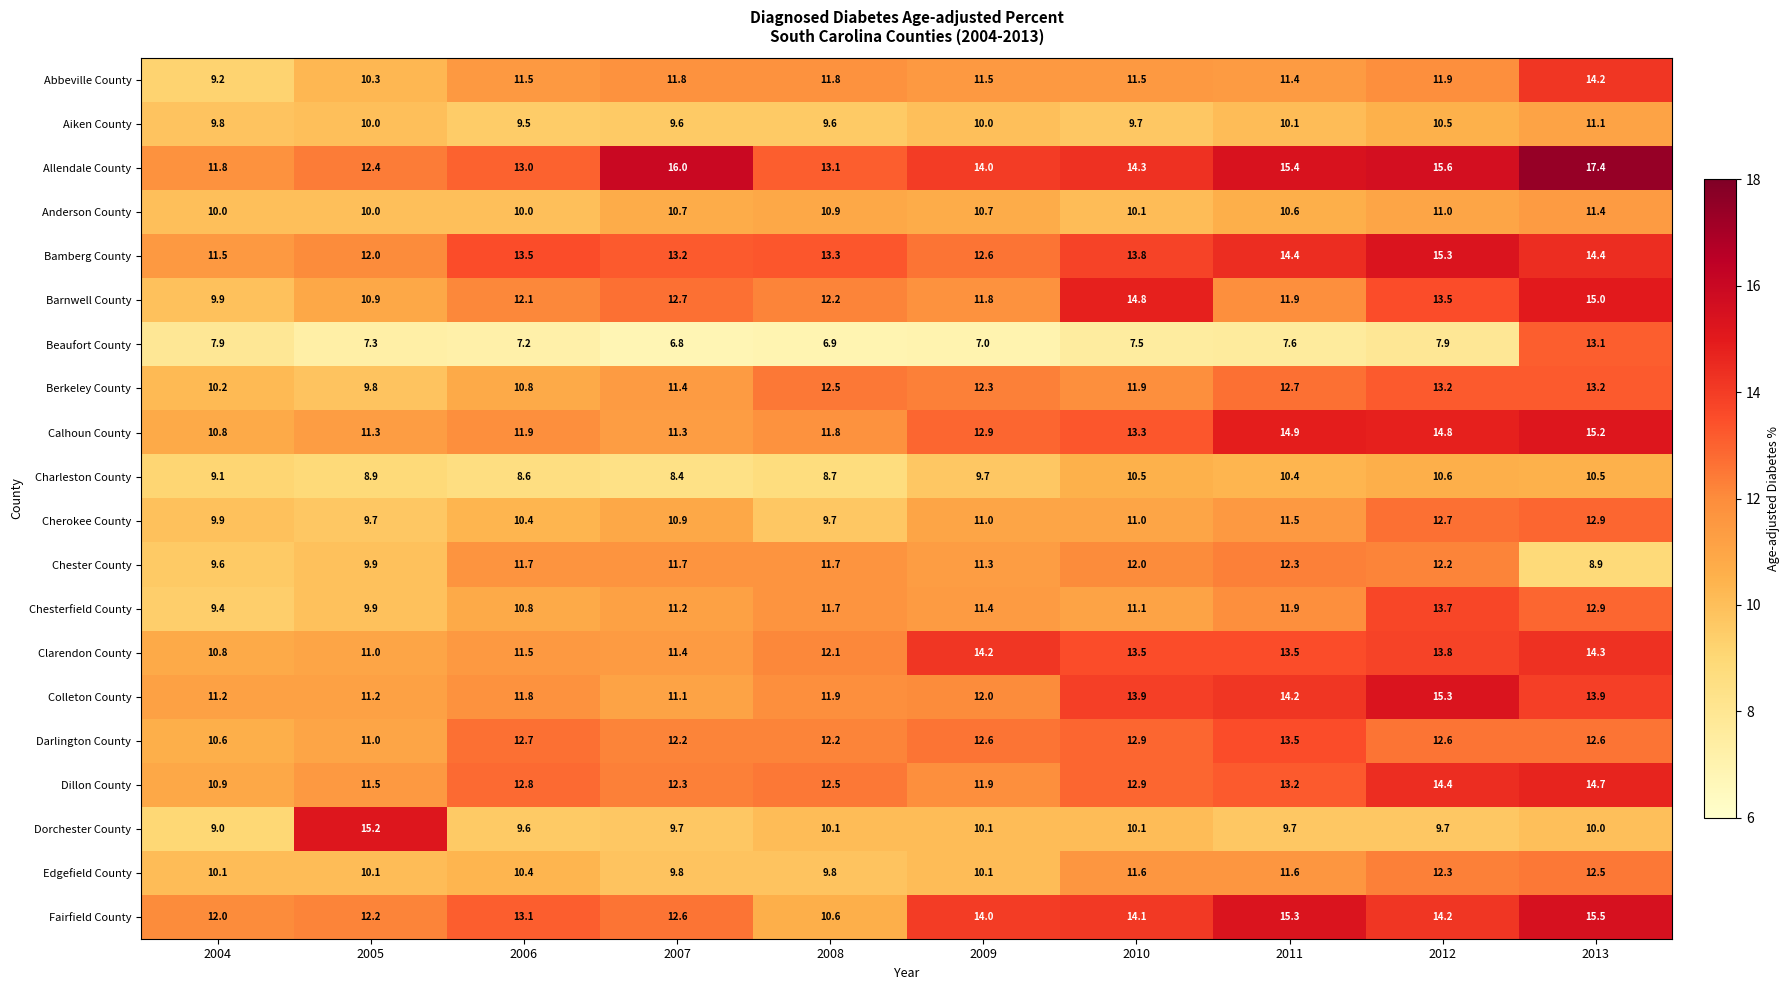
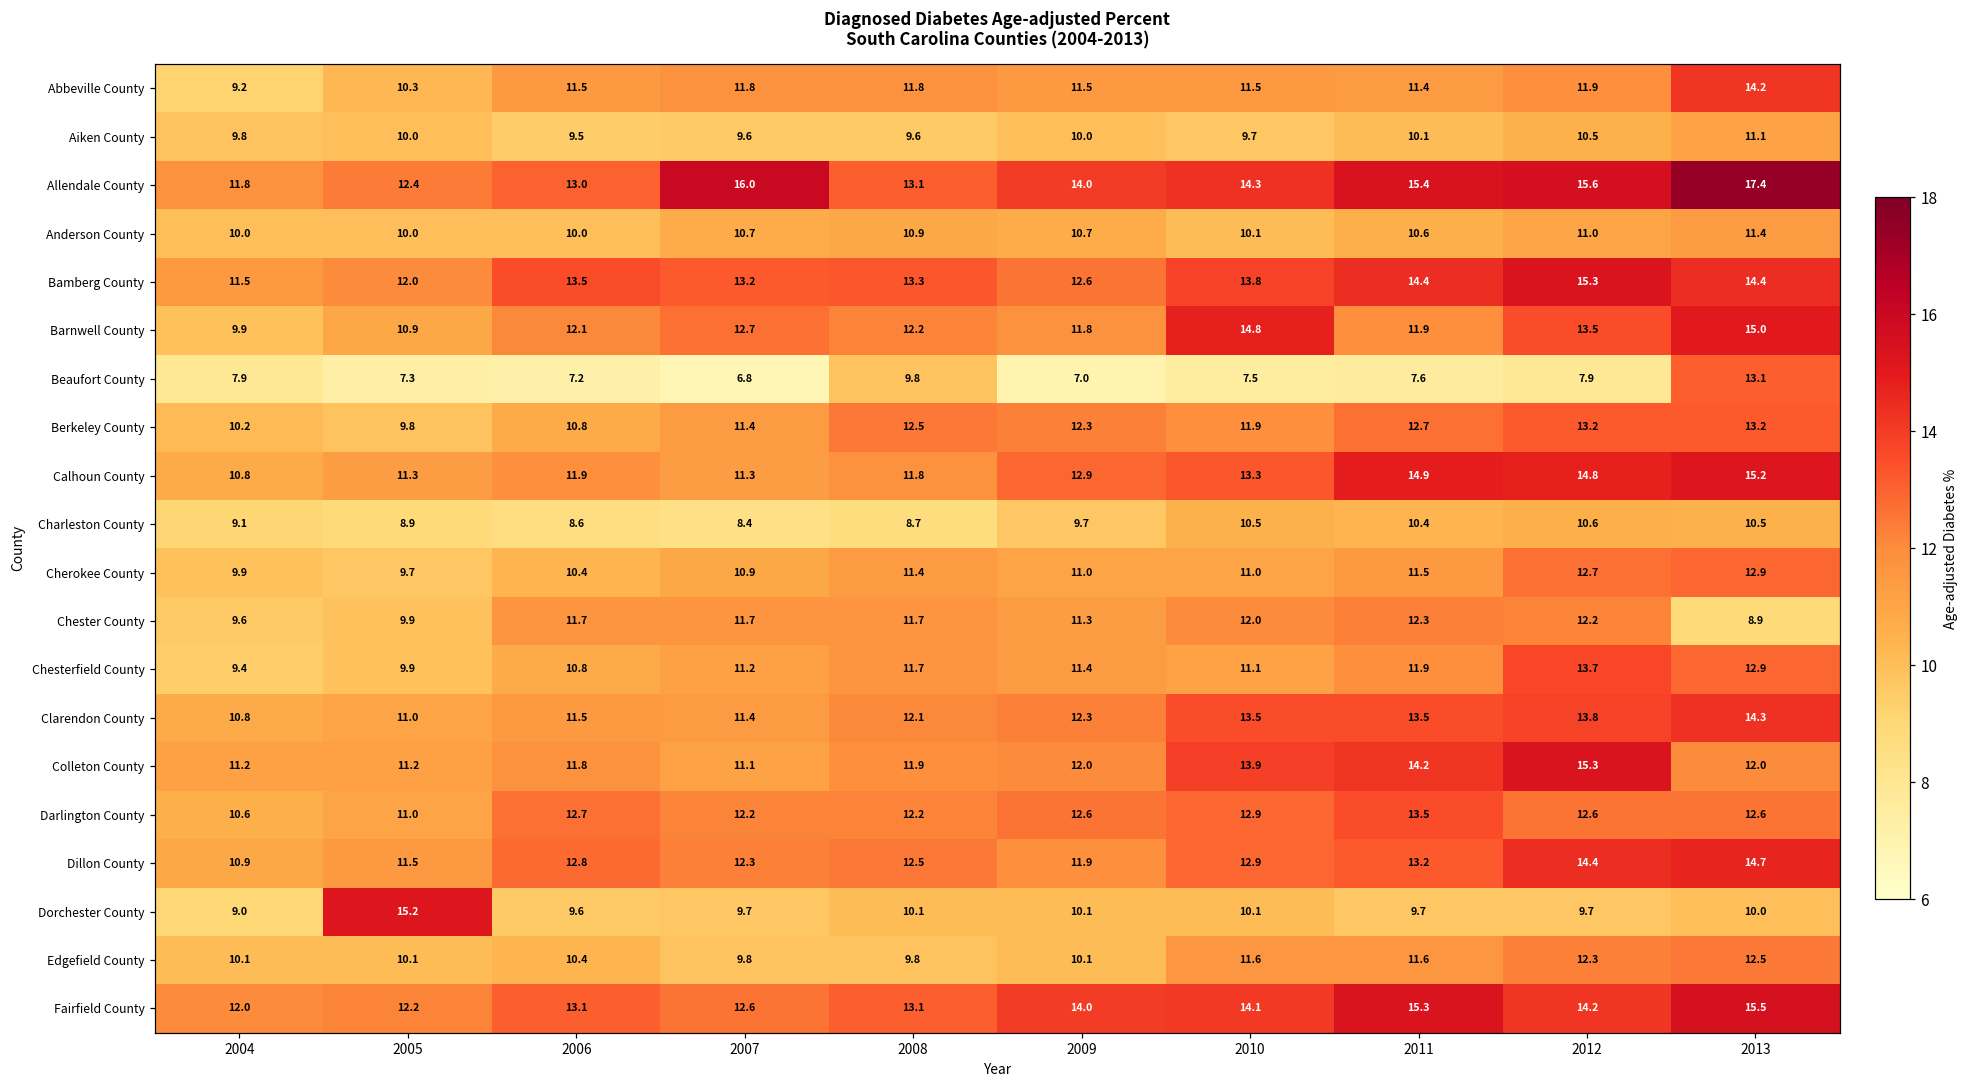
Beaufort County, 2008: 6.9 -> 9.8
Cherokee County, 2008: 9.7 -> 11.4
Clarendon County, 2009: 14.2 -> 12.3
Colleton County, 2013: 13.9 -> 12.0
Fairfield County, 2008: 10.6 -> 13.1
